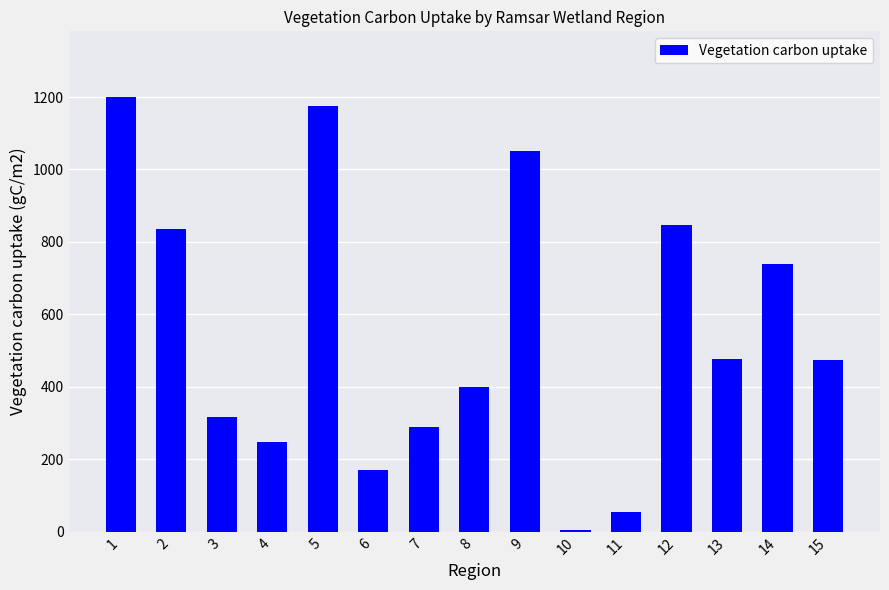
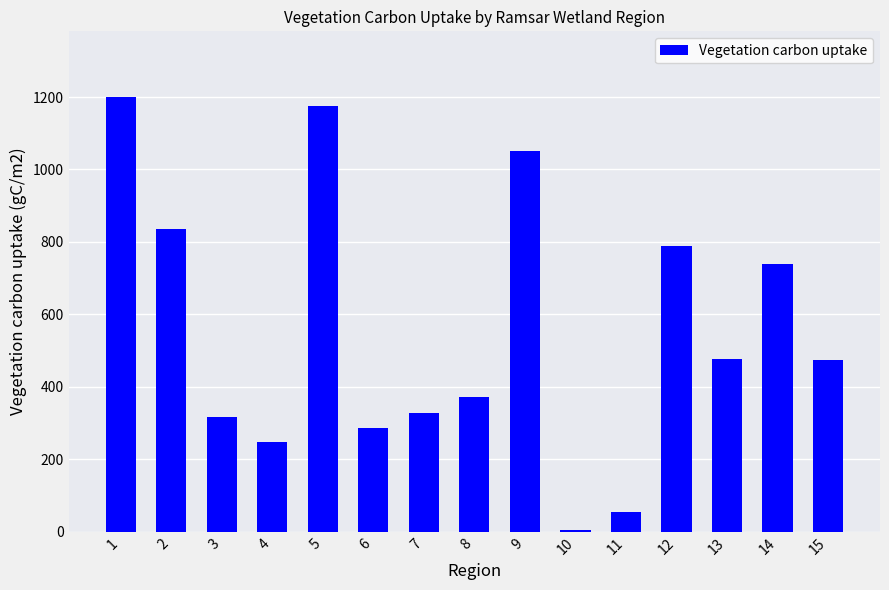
6: 170 -> 290
7: 290 -> 330
8: 400 -> 370
12: 850 -> 790
